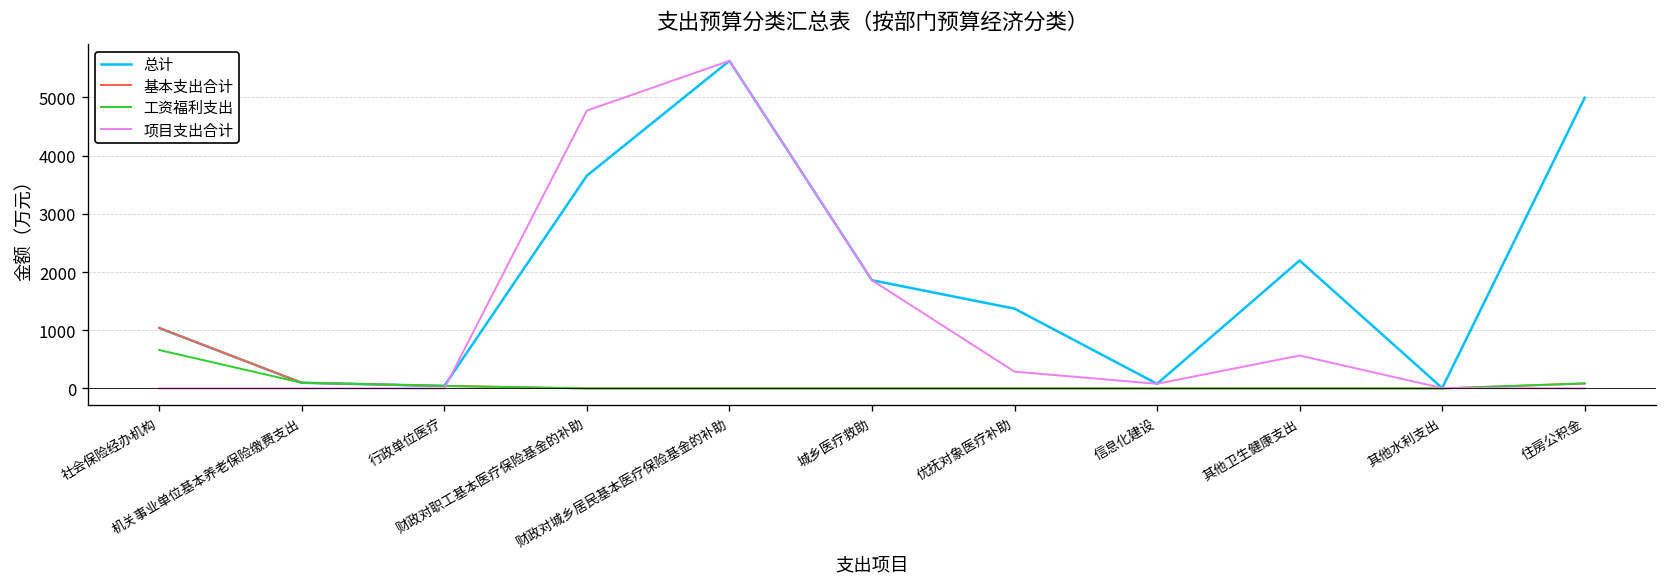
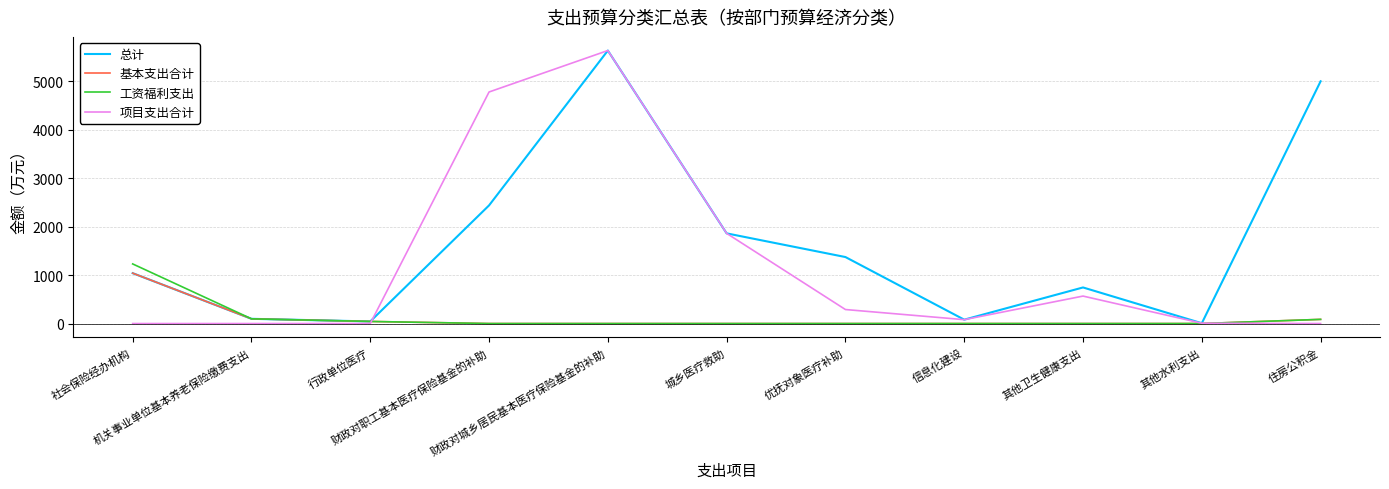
工资福利支出, 社会保险经办机构: 700 -> 1200
总计, 财政对职工基本医疗保险基金的补助: 3700 -> 2400
总计, 其他卫生健康支出: 2200 -> 700
